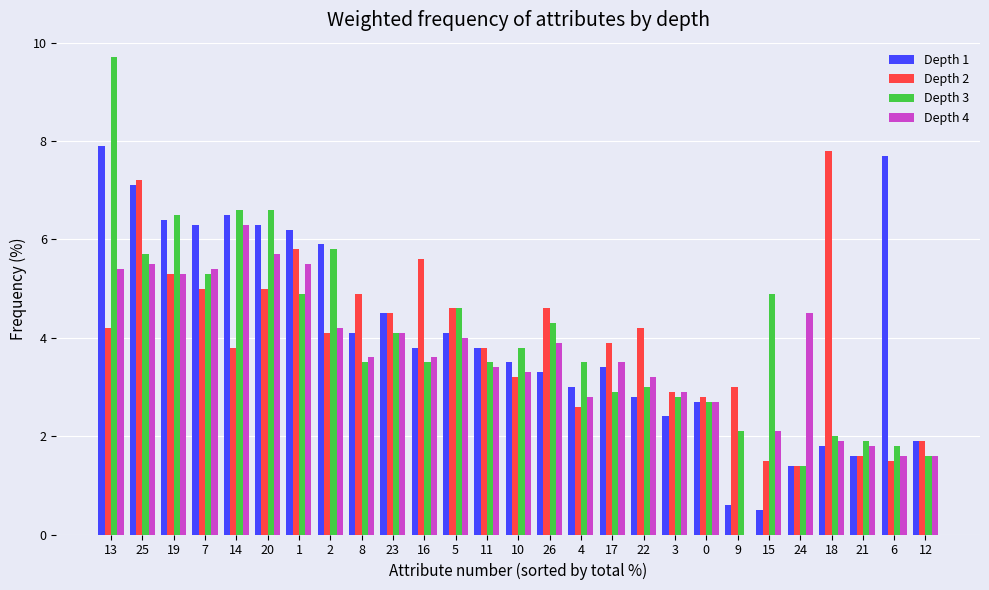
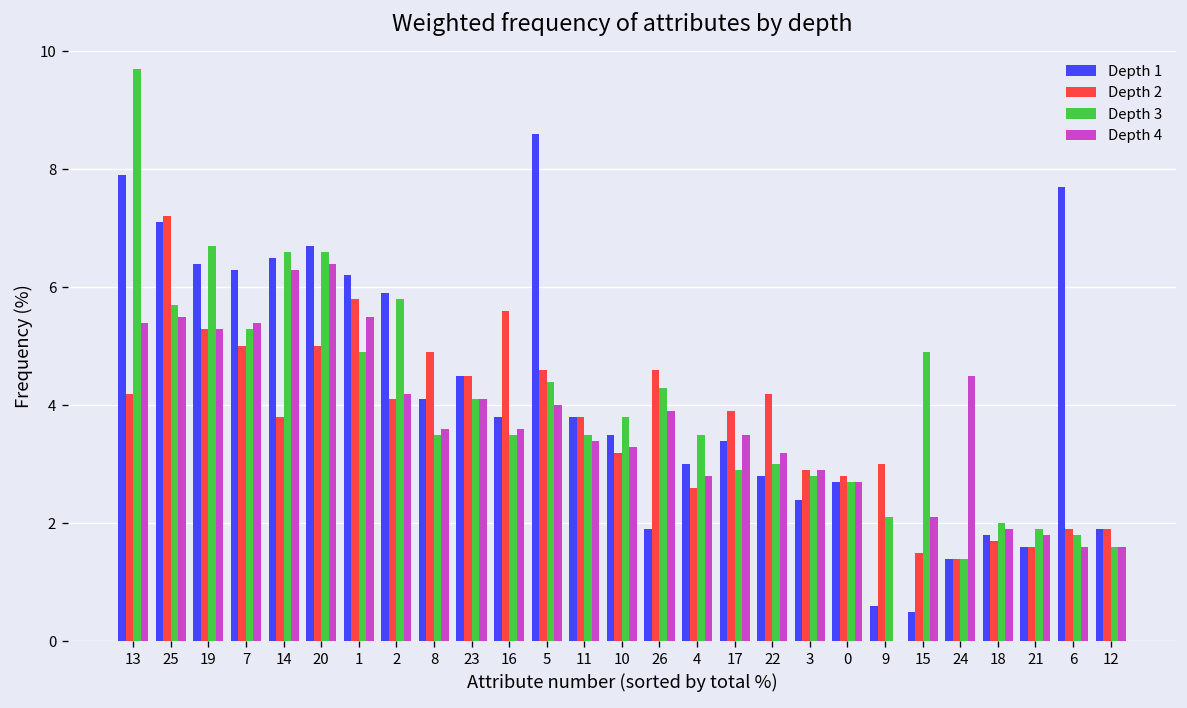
Depth 3, 19: 6.5 -> 6.7
Depth 1, 20: 6.3 -> 6.7
Depth 4, 20: 5.7 -> 6.4
Depth 1, 5: 4.1 -> 8.6
Depth 3, 5: 4.6 -> 4.4
Depth 1, 26: 3.3 -> 1.9
Depth 2, 18: 7.8 -> 1.7
Depth 2, 6: 1.5 -> 1.9
